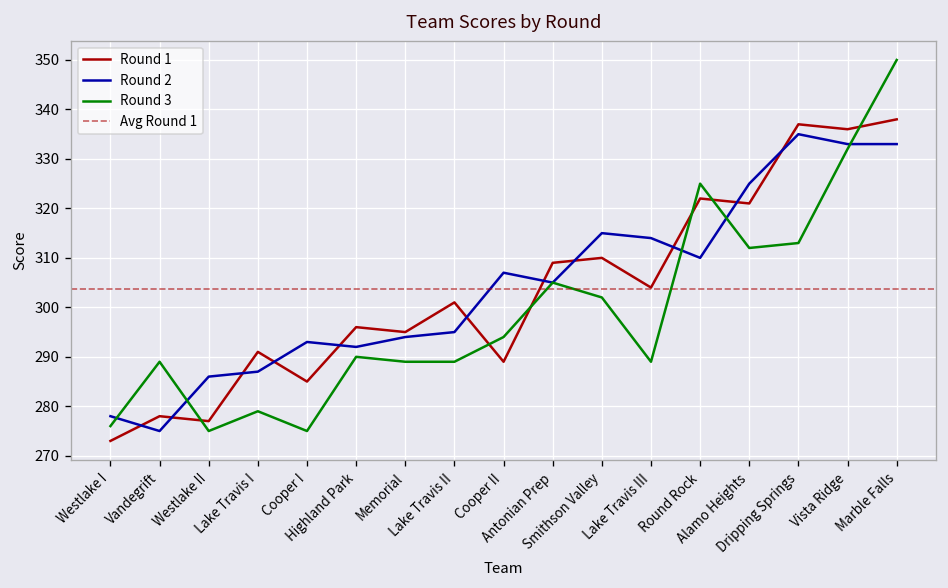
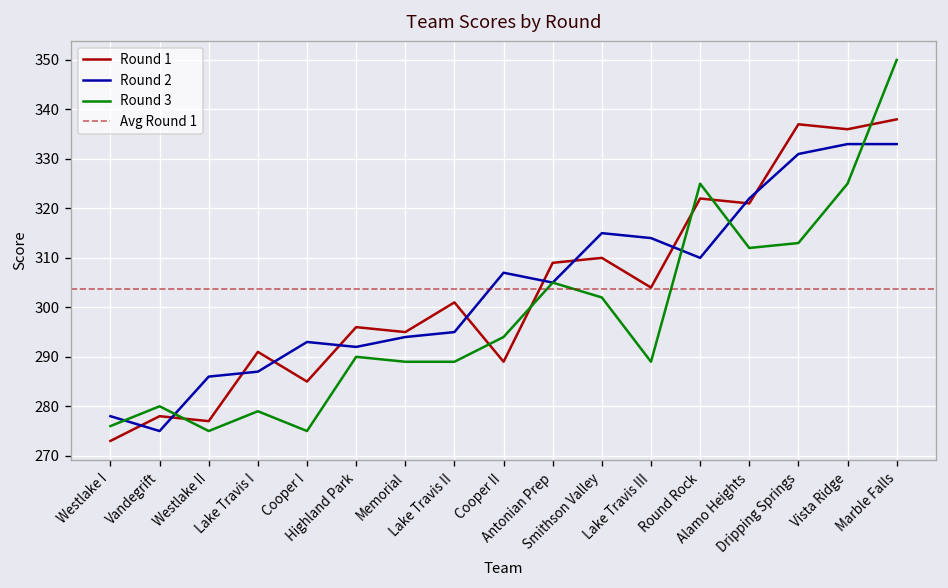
Round 3, Vandegrift: 289 -> 280
Round 2, Alamo Heights: 325 -> 322
Round 2, Dripping Springs: 335 -> 331
Round 3, Vista Ridge: 332 -> 325
